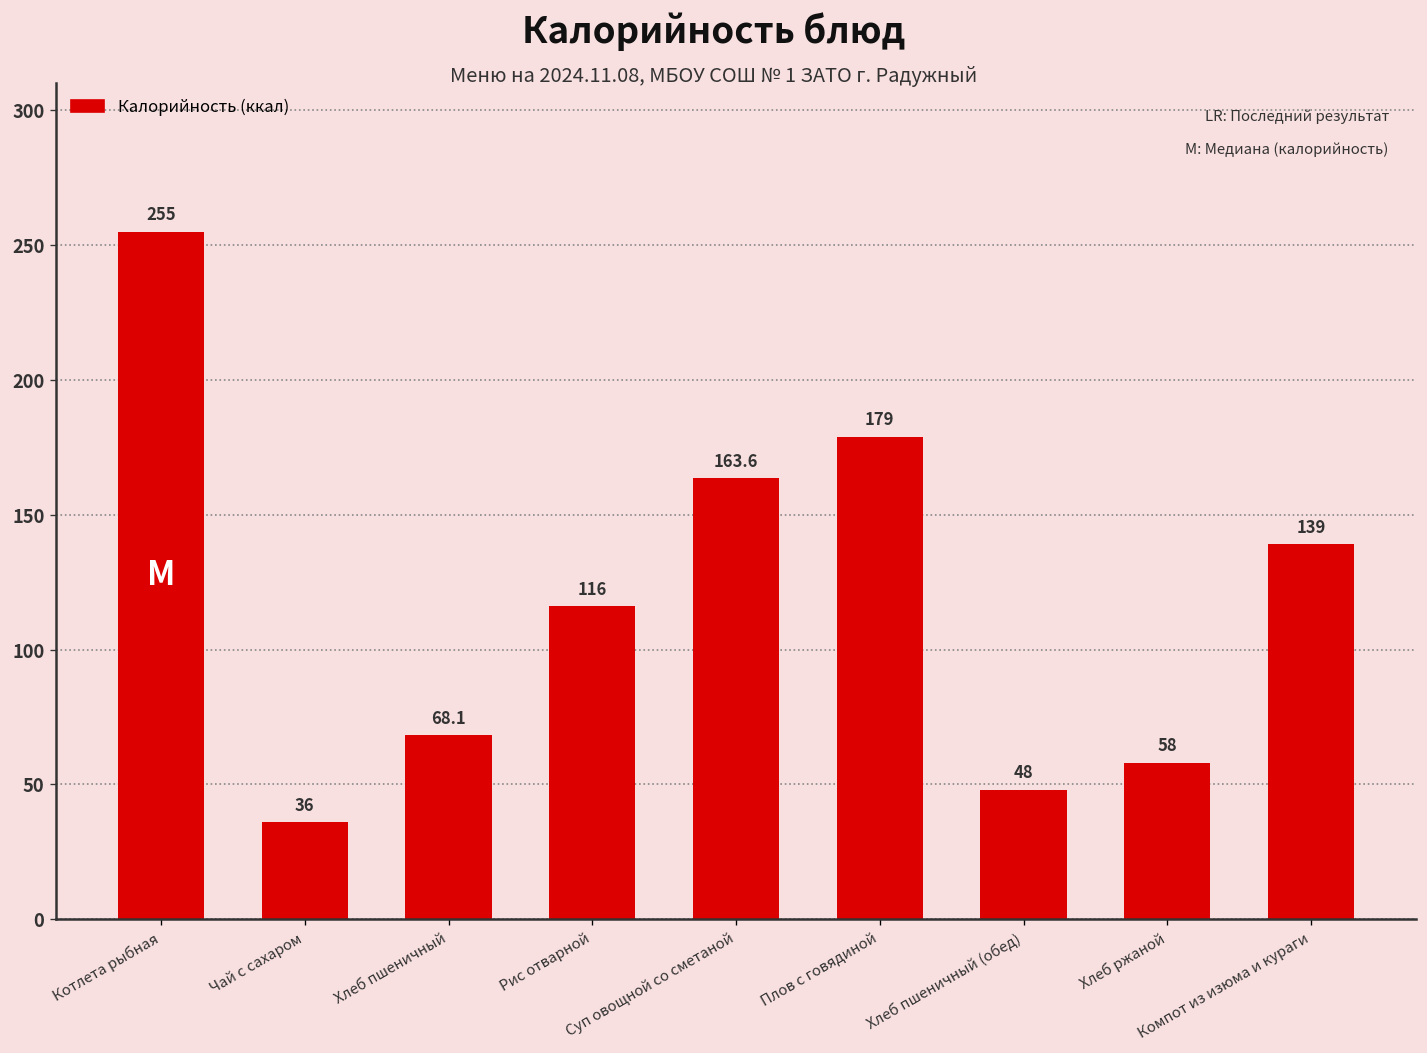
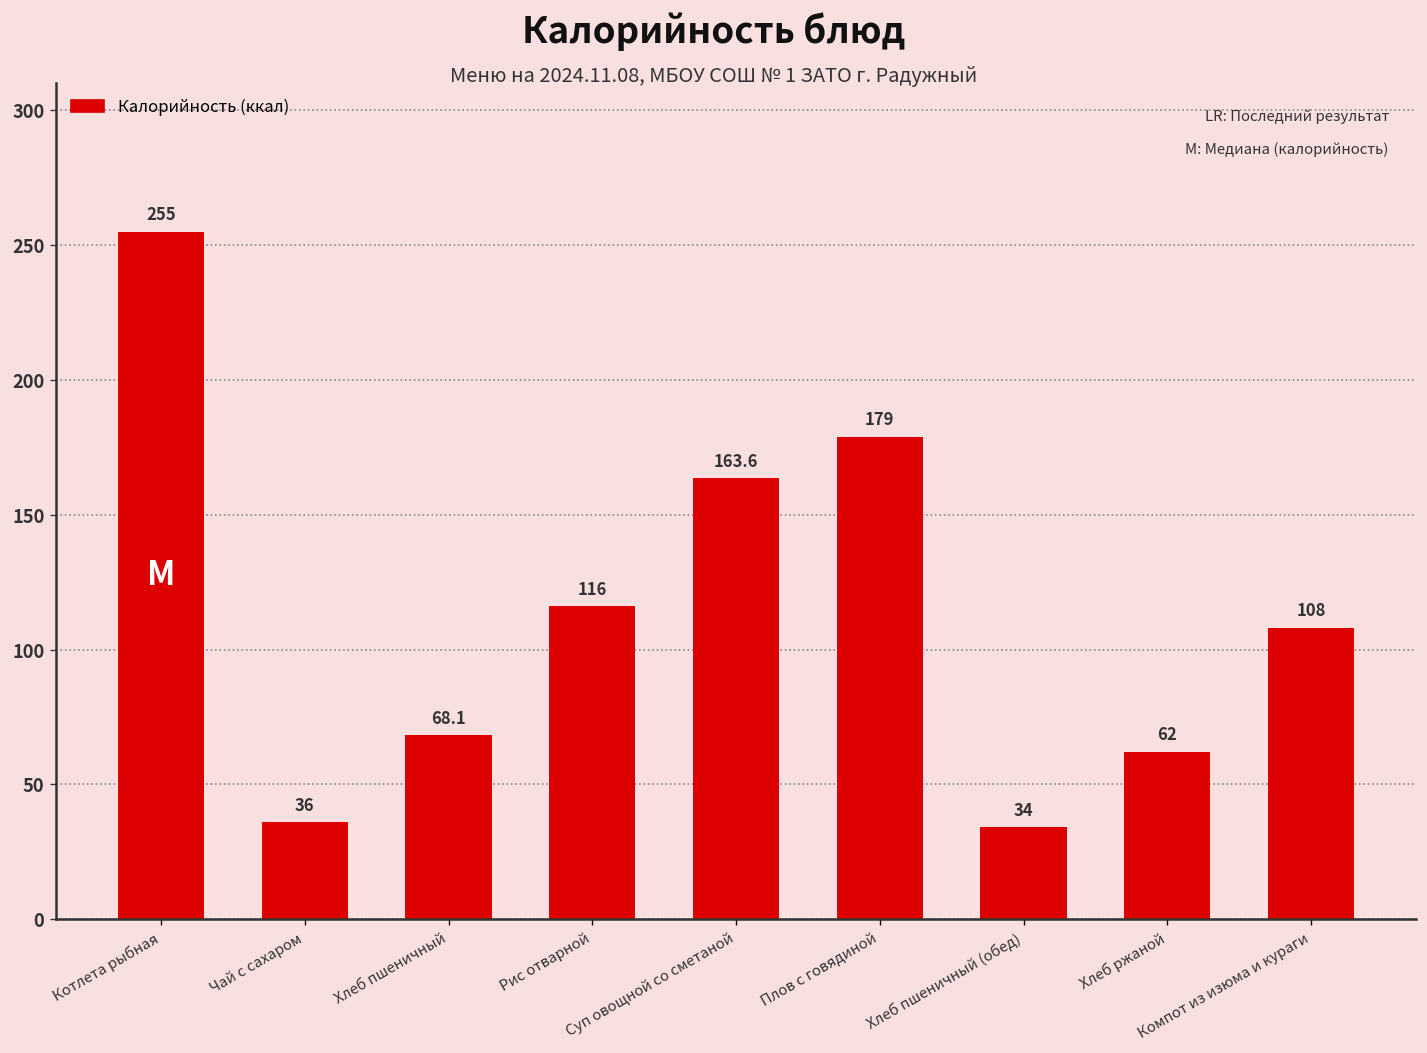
Хлеб пшеничный (обед): 48 -> 34
Хлеб ржаной: 58 -> 62
Компот из изюма и кураги: 139 -> 108
